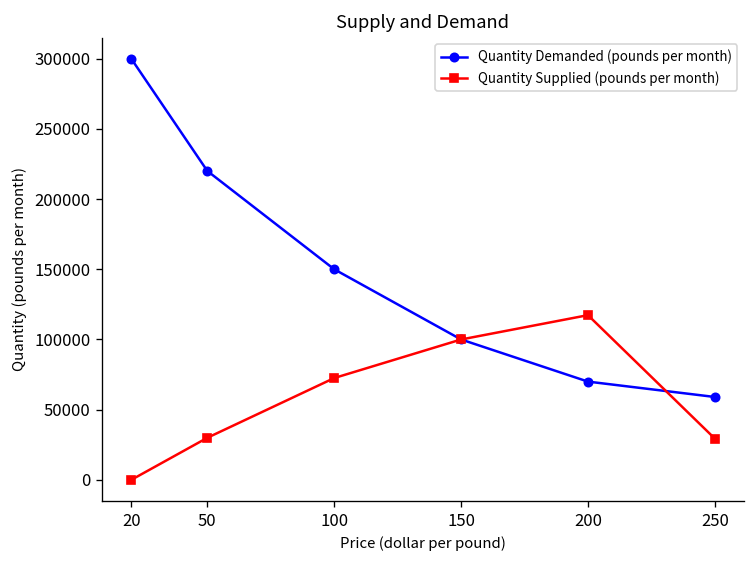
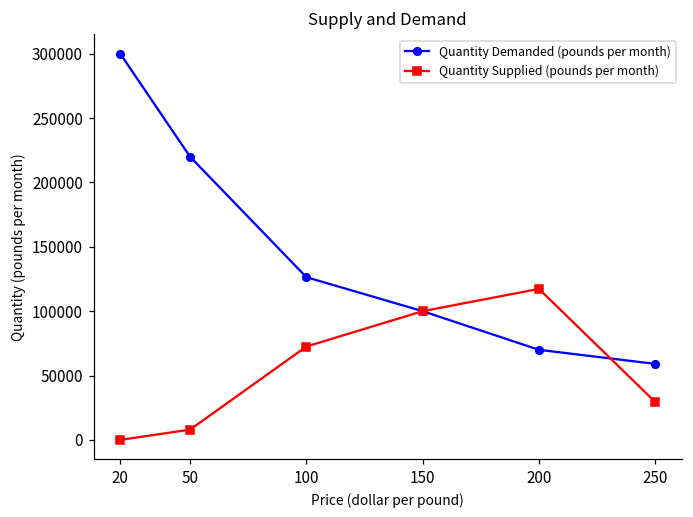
Quantity Supplied (pounds per month), 50: 30000 -> 8000
Quantity Demanded (pounds per month), 100: 150000 -> 126000
